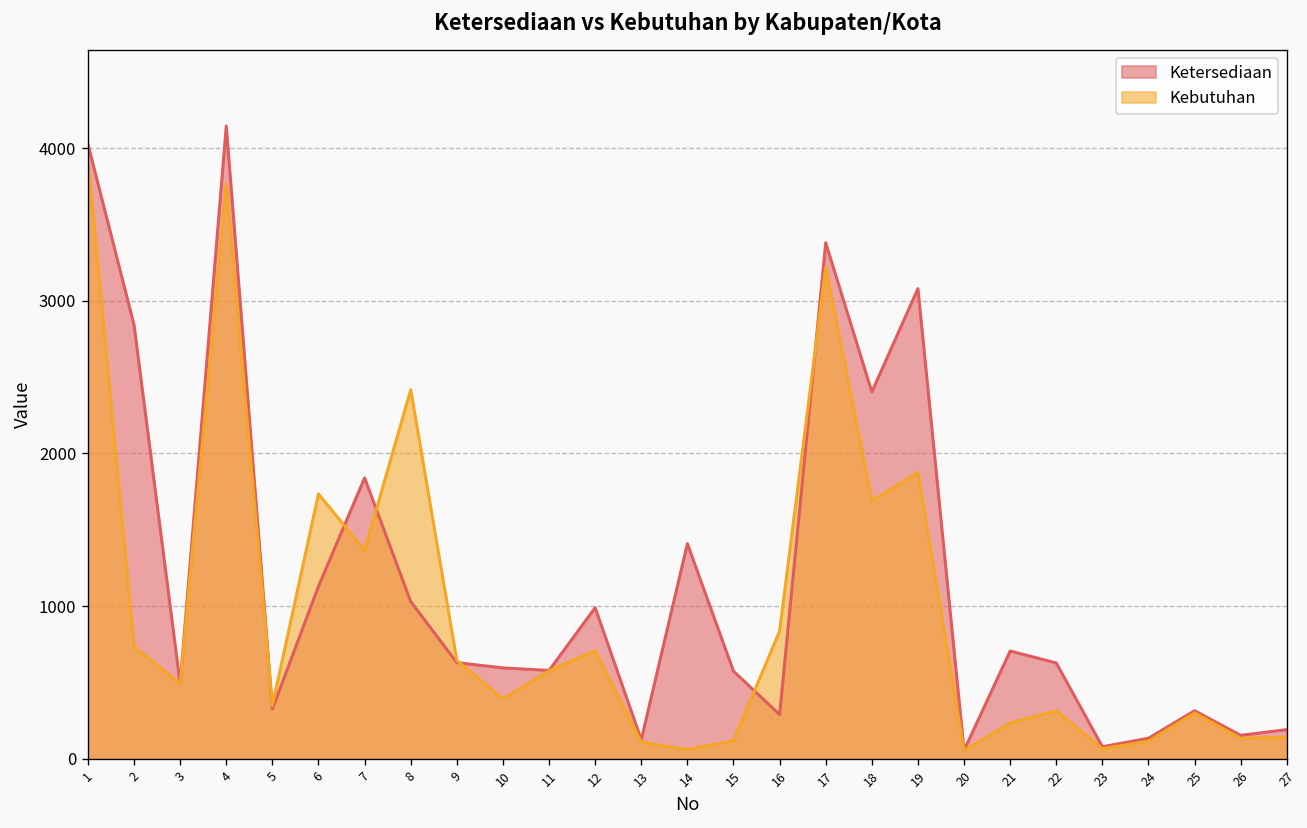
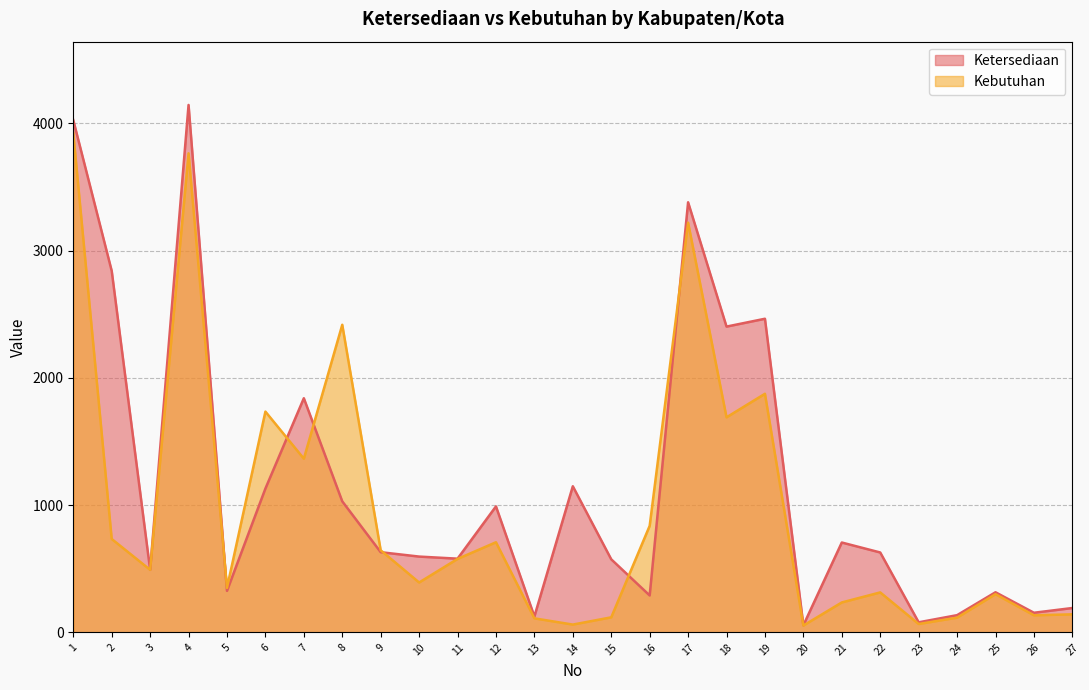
Ketersediaan, 14: 1410 -> 1150
Ketersediaan, 19: 3080 -> 2460
